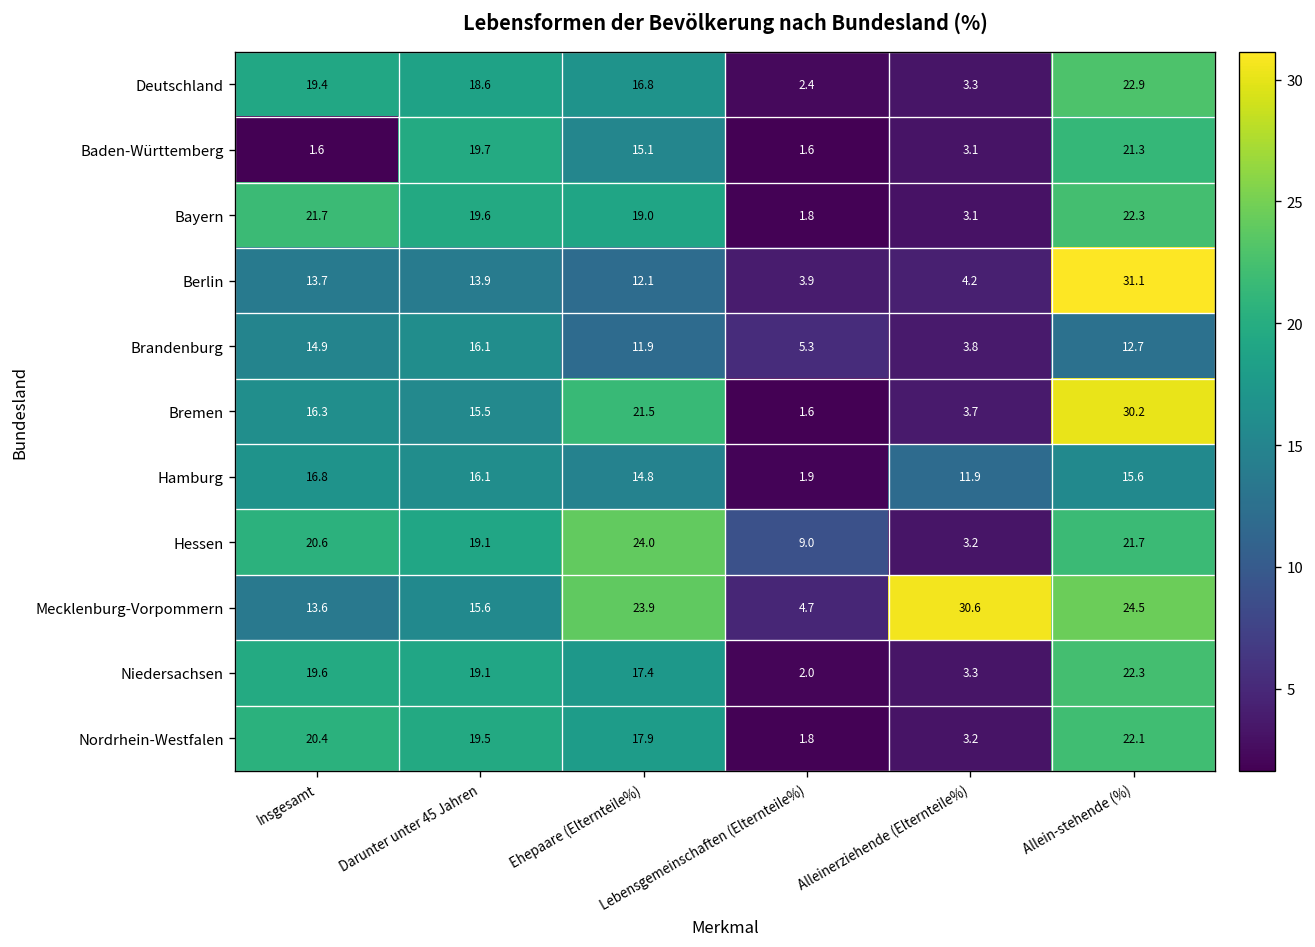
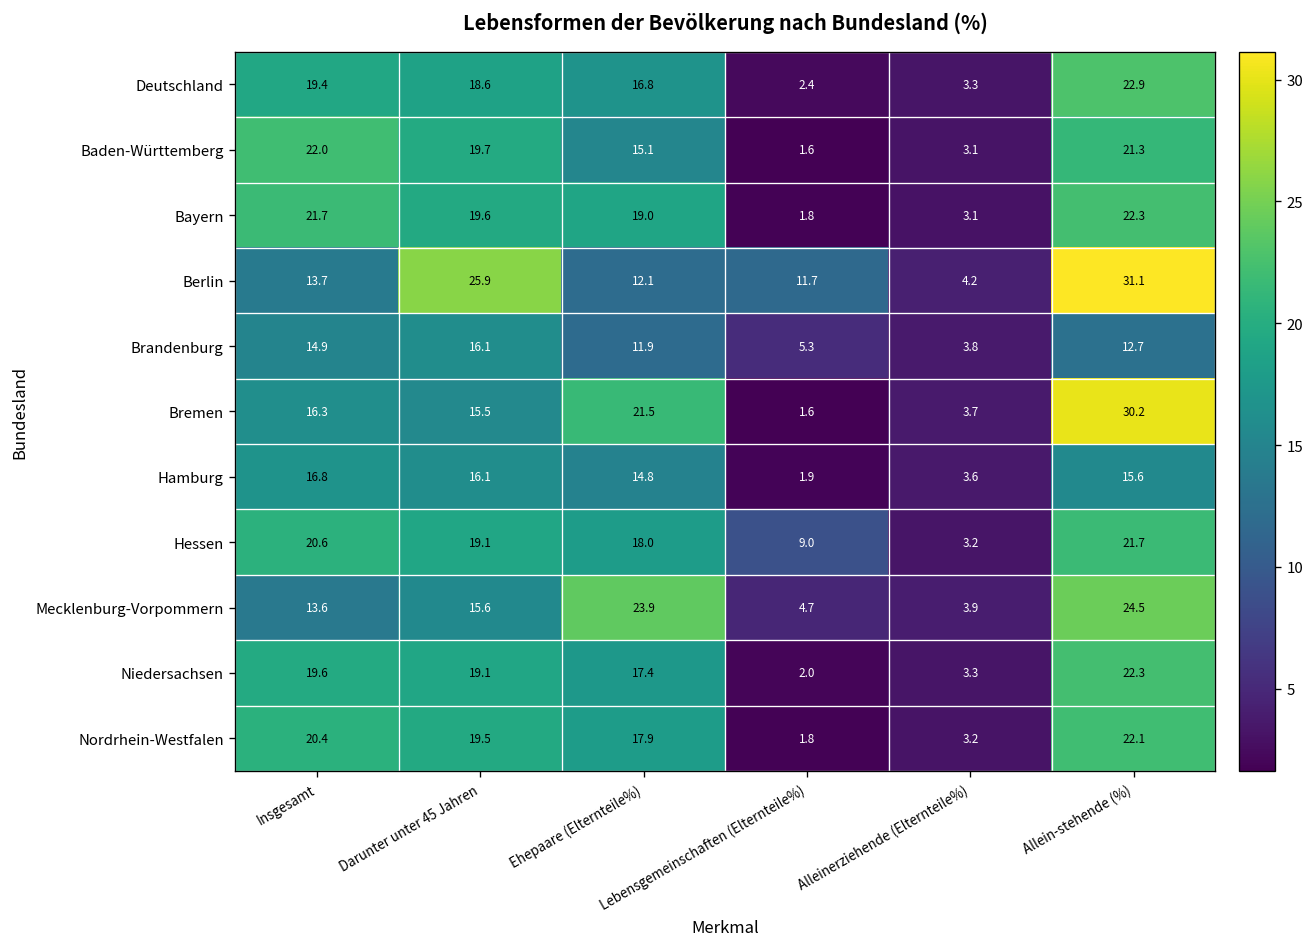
Baden-Württemberg, Insgesamt: 1.6 -> 22.0
Berlin, Darunter unter 45 Jahren: 13.9 -> 25.9
Berlin, Lebensgemeinschaften (Elternteile%): 3.9 -> 11.7
Hamburg, Alleinerziehende (Elternteile%): 11.9 -> 3.6
Hessen, Ehepaare (Elternteile%): 24.0 -> 18.0
Mecklenburg-Vorpommern, Alleinerziehende (Elternteile%): 30.6 -> 3.9
